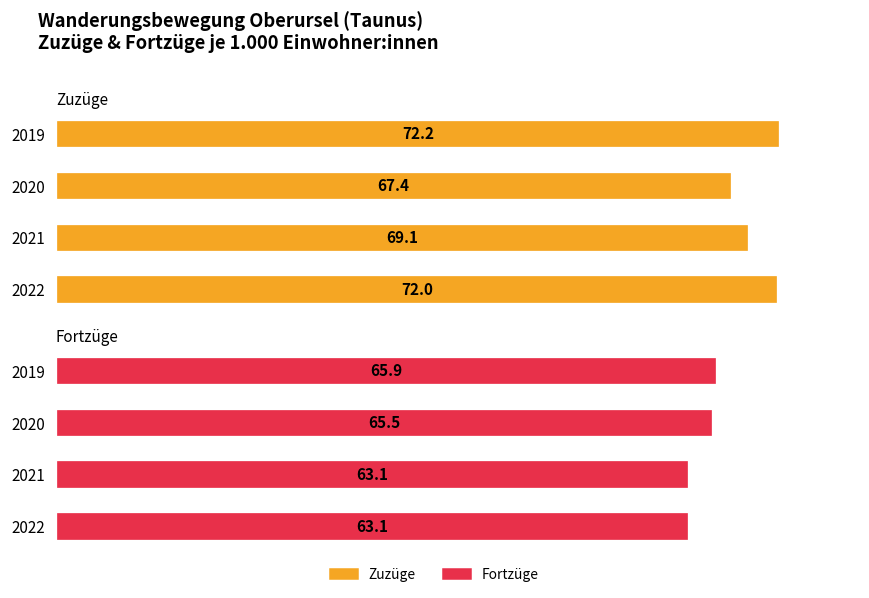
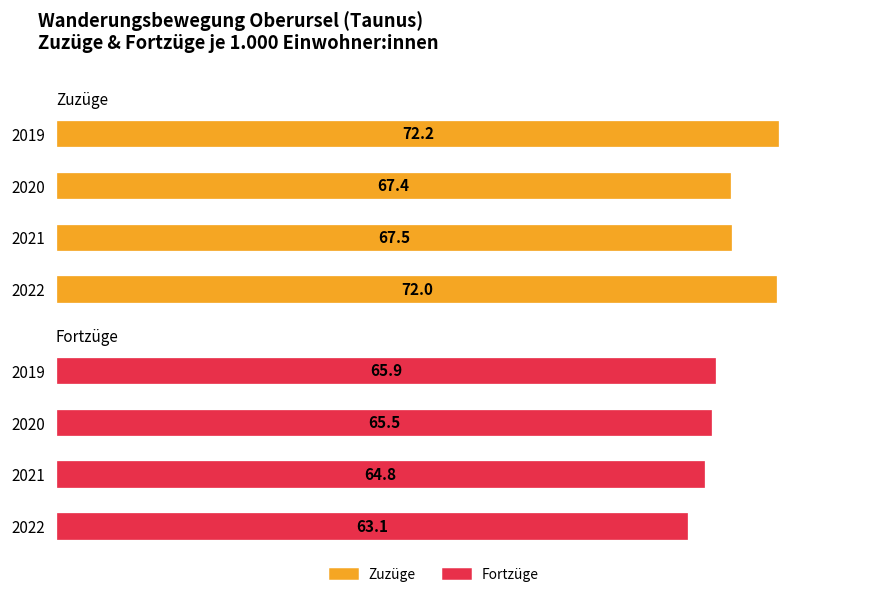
Zuzüge, 2021: 69.1 -> 67.5
Fortzüge, 2021: 63.1 -> 64.8
